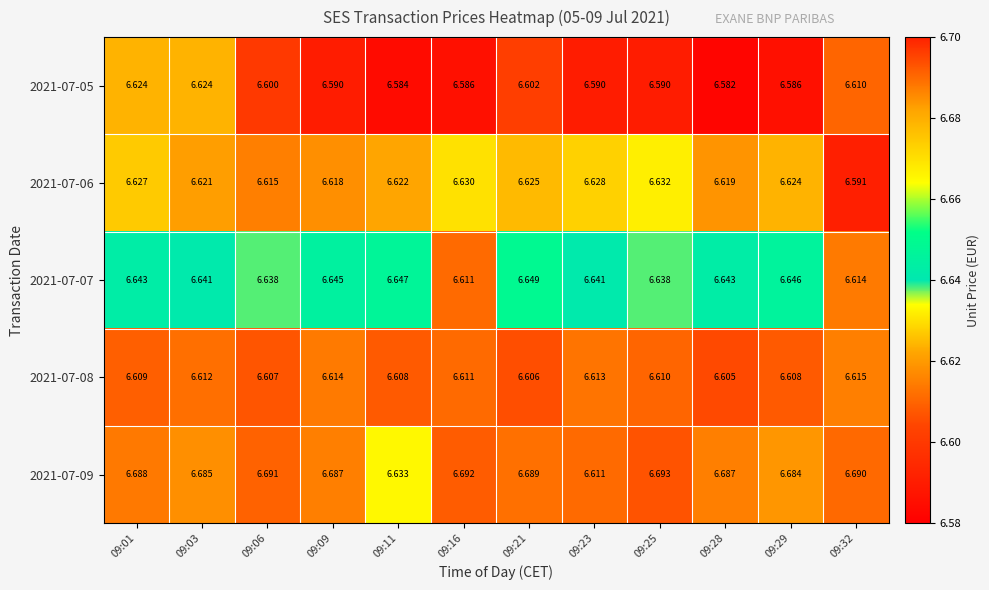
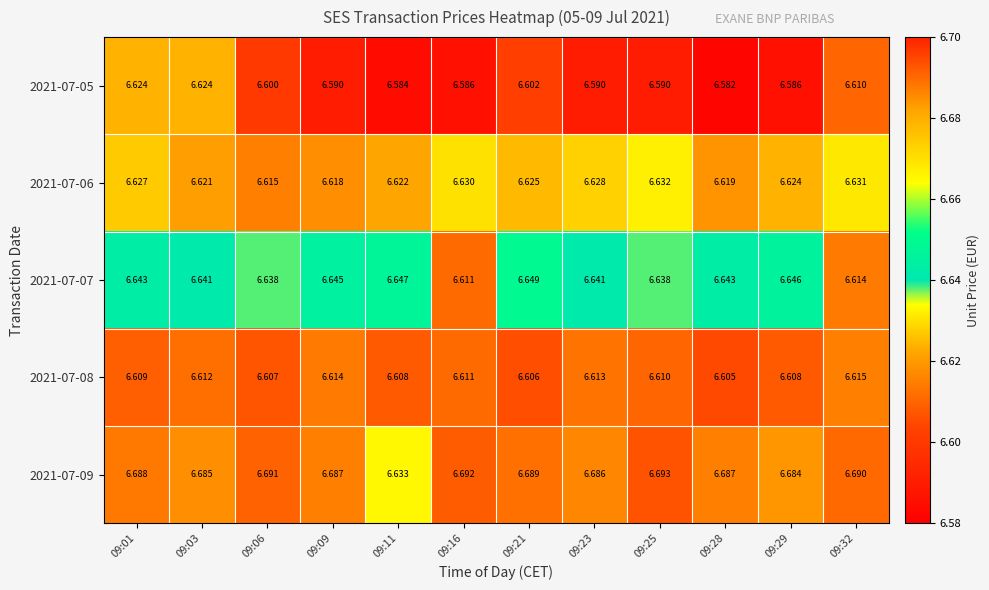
2021-07-06, 09:32: 6.591 -> 6.631
2021-07-09, 09:23: 6.611 -> 6.686
